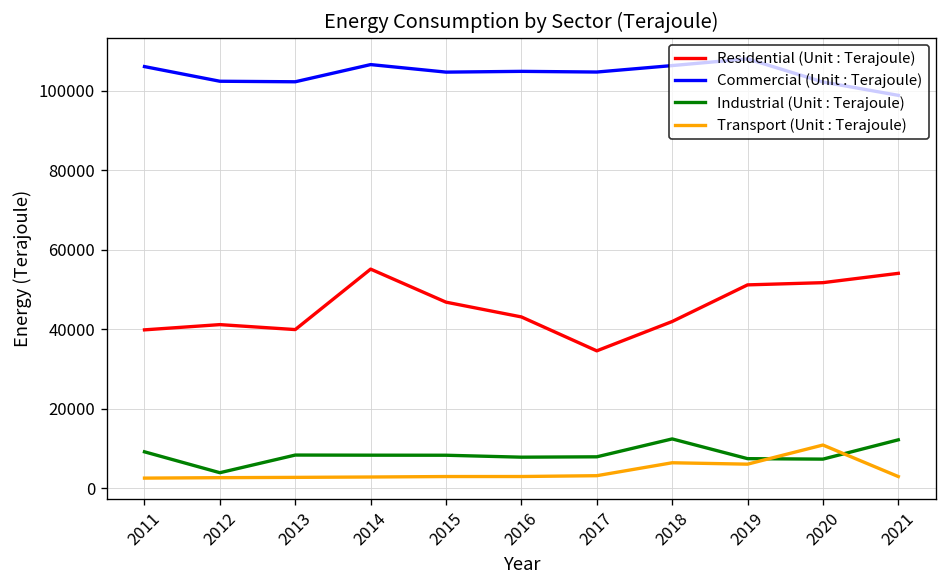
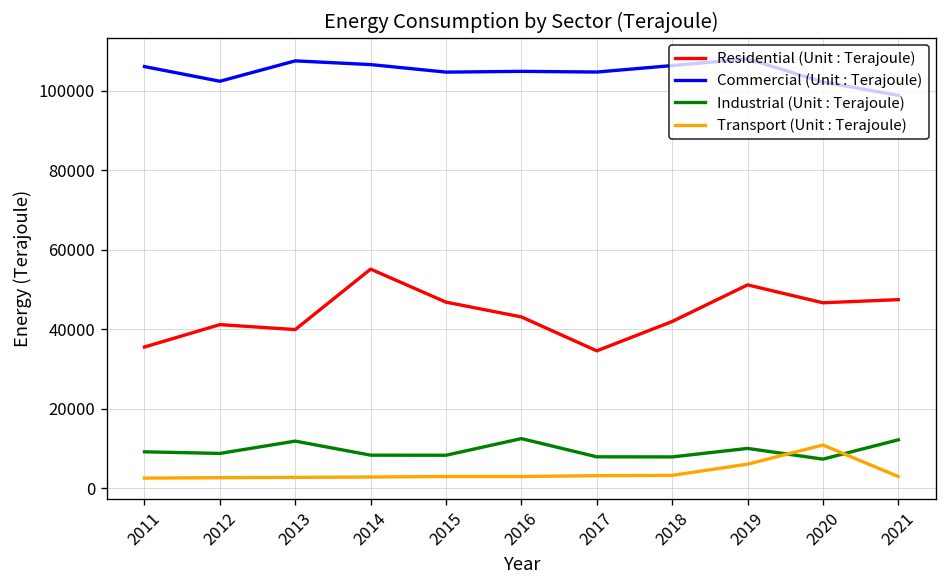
Residential (Unit : Terajoule), 2011: 40000 -> 36000
Industrial (Unit : Terajoule), 2012: 4000 -> 9000
Commercial (Unit : Terajoule), 2013: 102000 -> 107000
Industrial (Unit : Terajoule), 2013: 8000 -> 12000
Industrial (Unit : Terajoule), 2016: 8000 -> 13000
Industrial (Unit : Terajoule), 2018: 12000 -> 8000
Transport (Unit : Terajoule), 2018: 6000 -> 3000
Industrial (Unit : Terajoule), 2019: 8000 -> 10000
Residential (Unit : Terajoule), 2020: 52000 -> 47000
Residential (Unit : Terajoule), 2021: 54000 -> 47000
